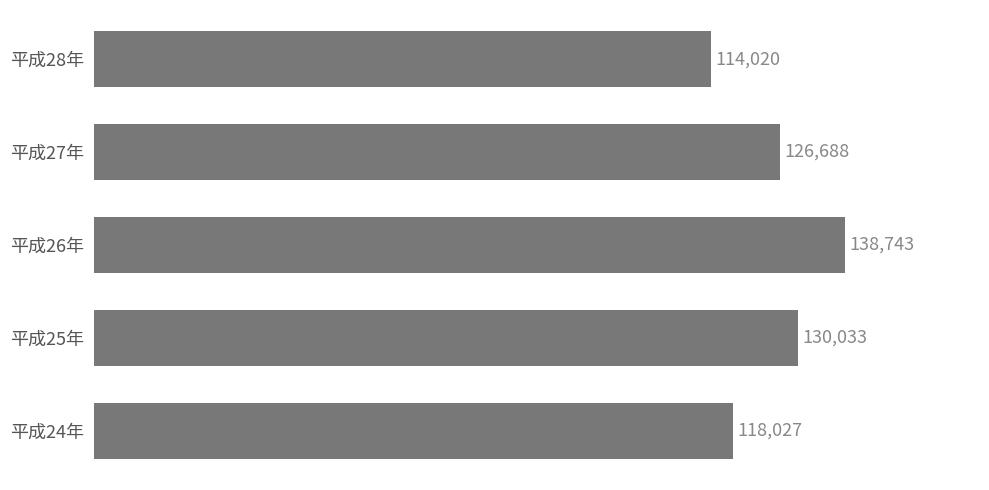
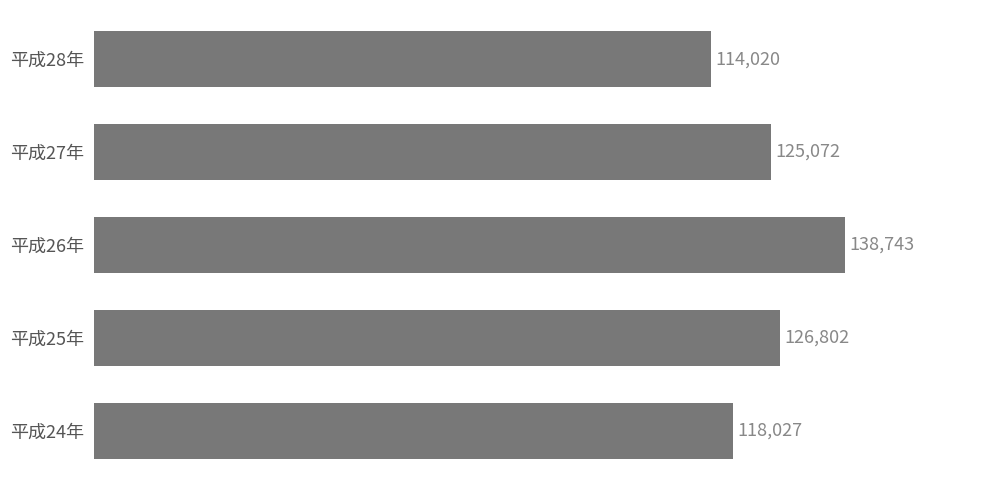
平成27年: 126,688 -> 125,072
平成25年: 130,033 -> 126,802
